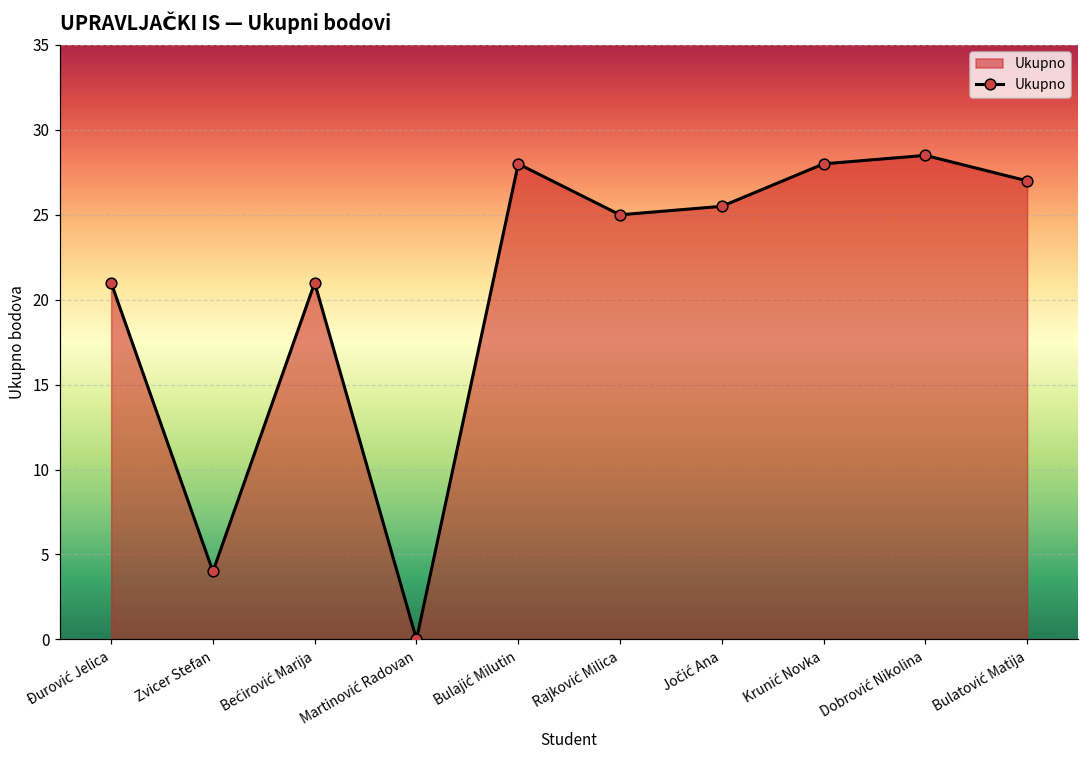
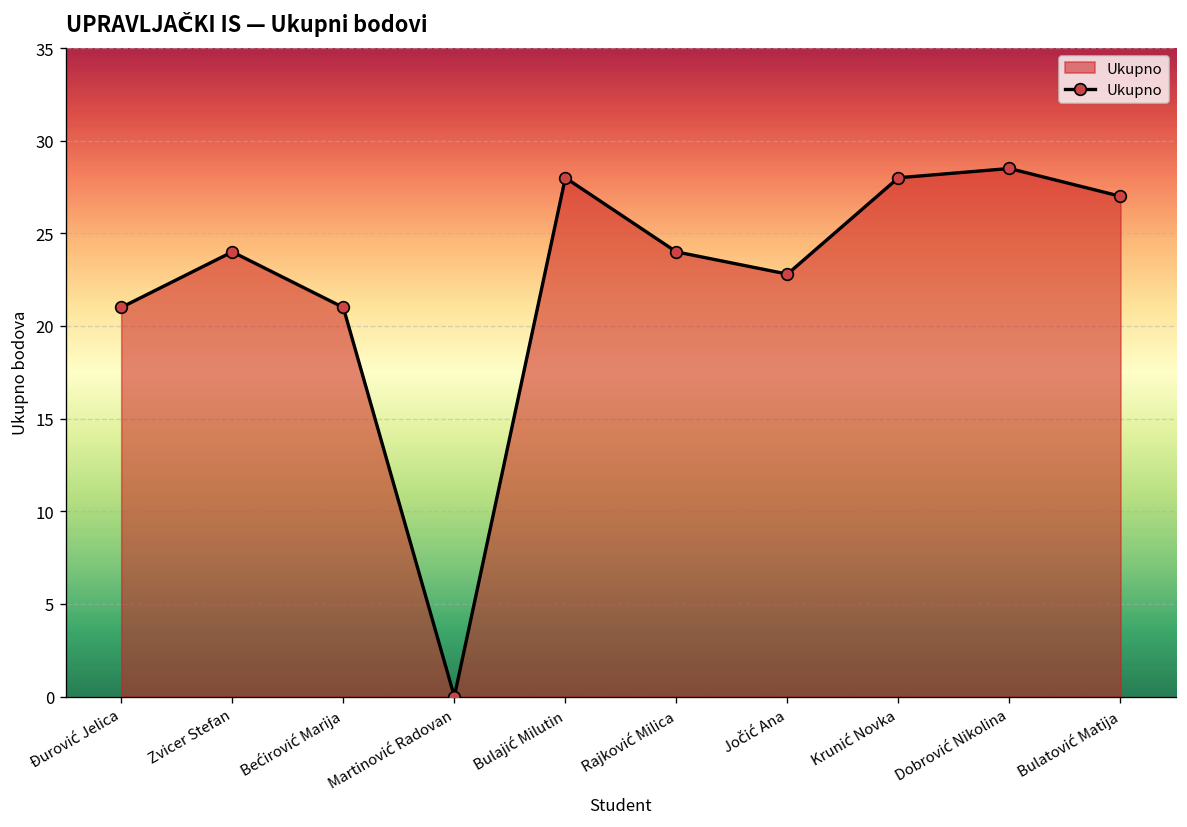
Zvicer Stefan: 4 -> 24
Rajković Milica: 25 -> 24
Jočić Ana: 25.5 -> 22.8
